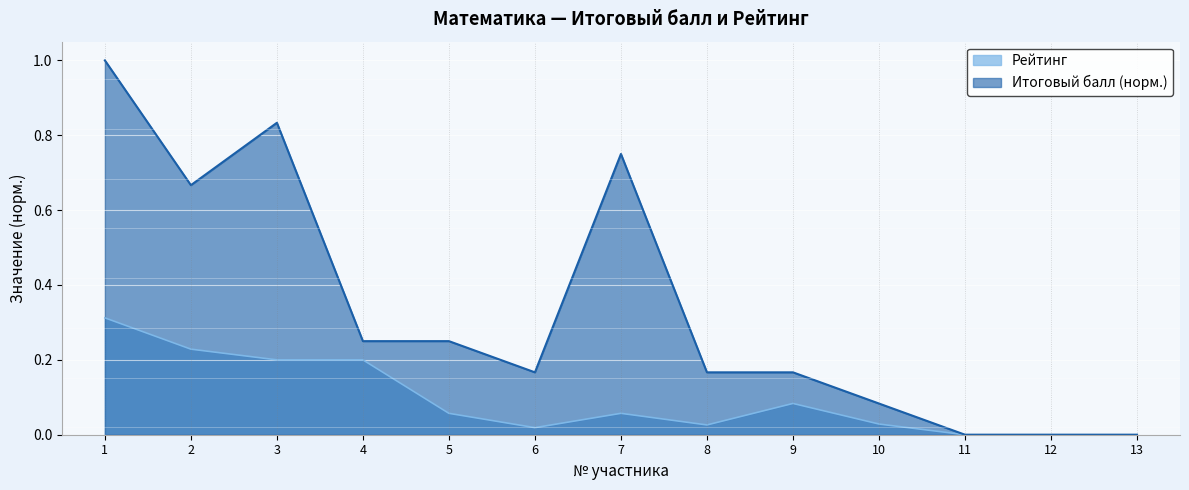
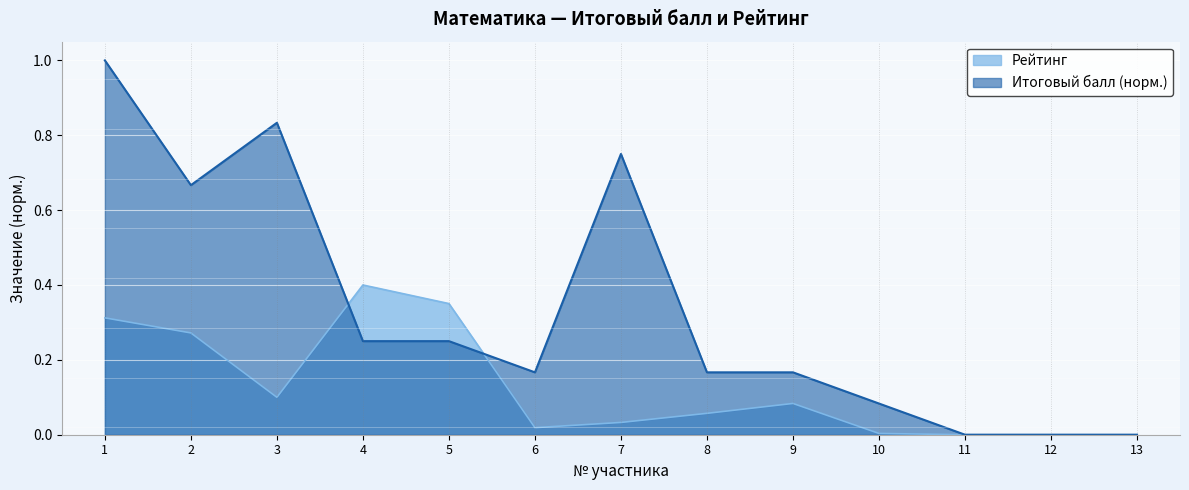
Рейтинг, 2: 0.23 -> 0.27
Рейтинг, 3: 0.2 -> 0.1
Рейтинг, 4: 0.2 -> 0.4
Рейтинг, 5: 0.06 -> 0.35
Рейтинг, 7: 0.06 -> 0.03
Рейтинг, 8: 0.03 -> 0.06
Рейтинг, 10: 0.03 -> 0.00
